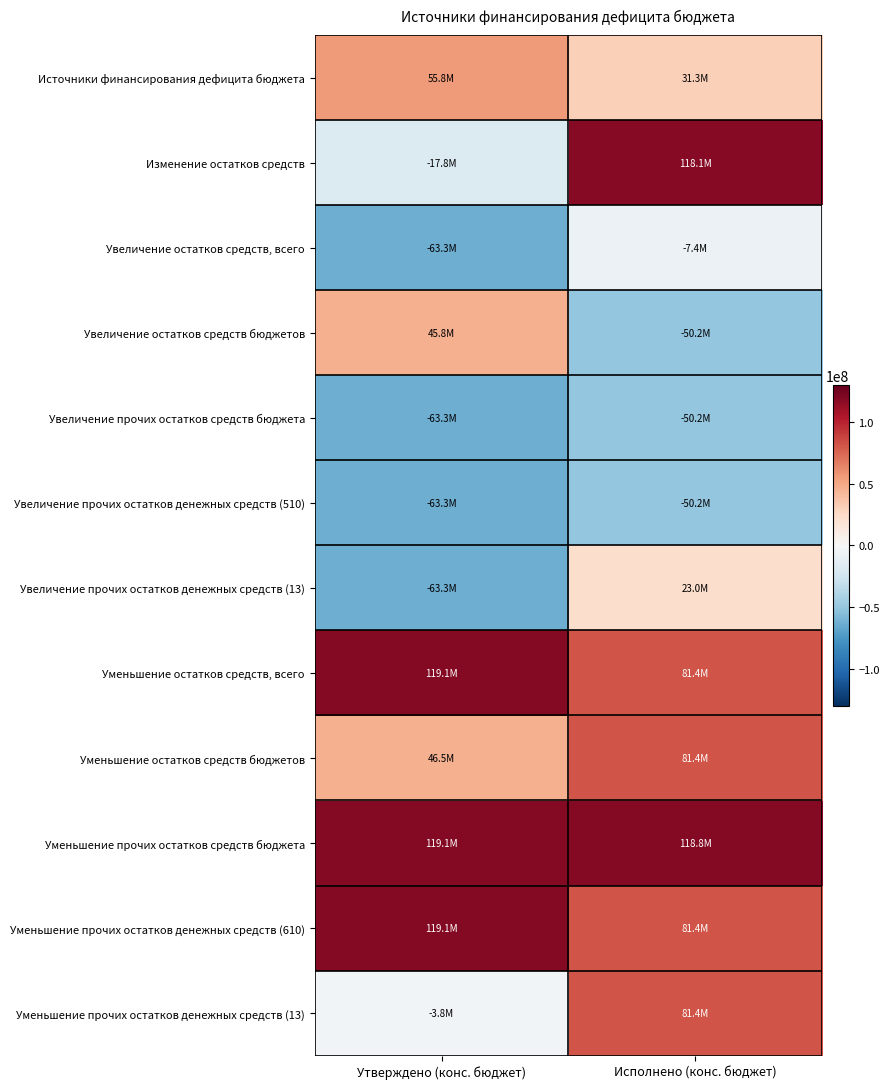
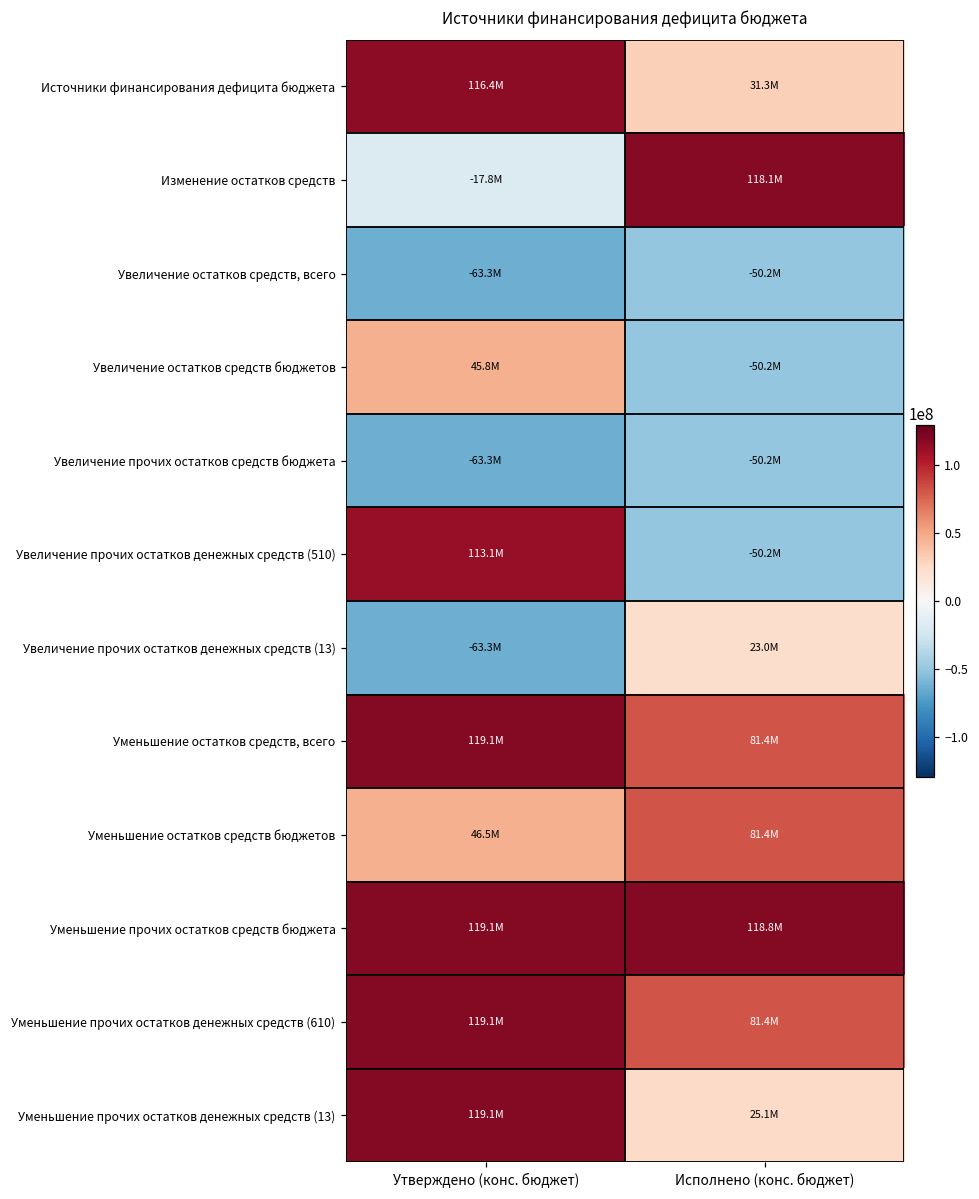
Источники финансирования дефицита бюджета, Утверждено (конс. бюджет): 55.8M -> 116.4M
Увеличение остатков средств, всего, Исполнено (конс. бюджет): -7.4M -> -50.2M
Увеличение прочих остатков денежных средств (510), Утверждено (конс. бюджет): -63.3M -> 113.1M
Уменьшение прочих остатков денежных средств (13), Утверждено (конс. бюджет): -3.8M -> 119.1M
Уменьшение прочих остатков денежных средств (13), Исполнено (конс. бюджет): 81.4M -> 25.1M
